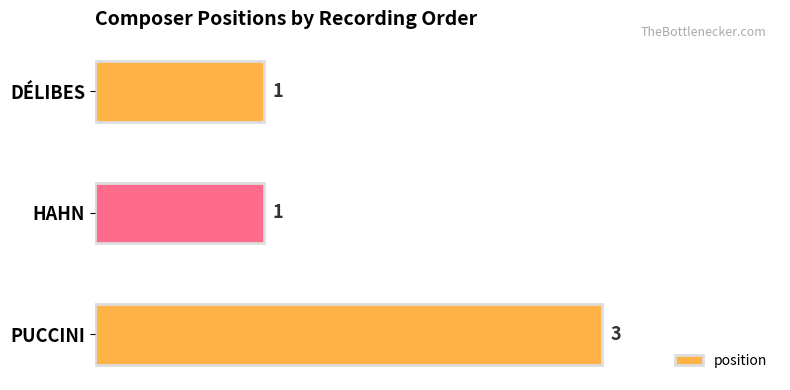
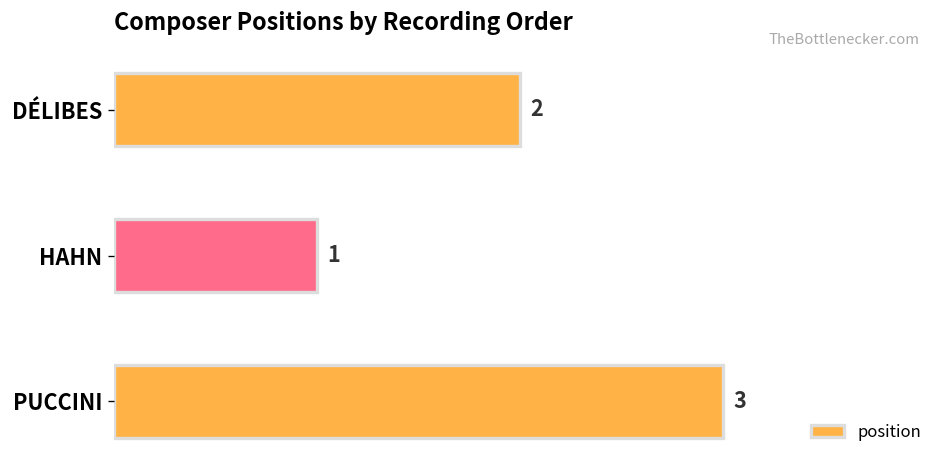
DÉLIBES: 1 -> 2
